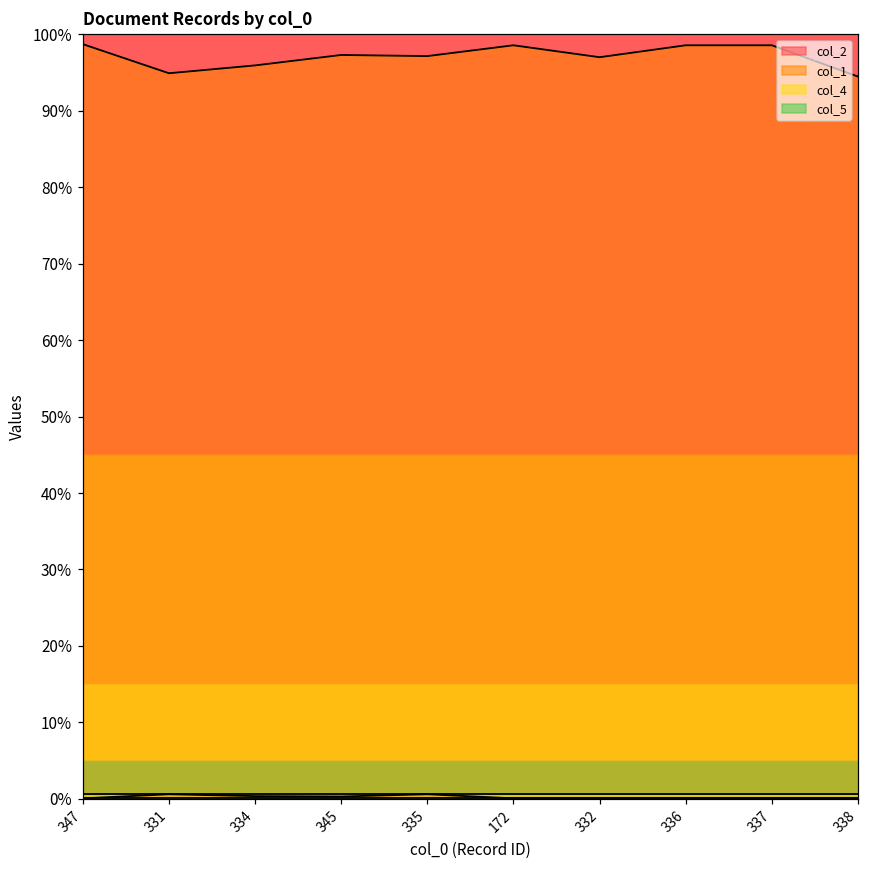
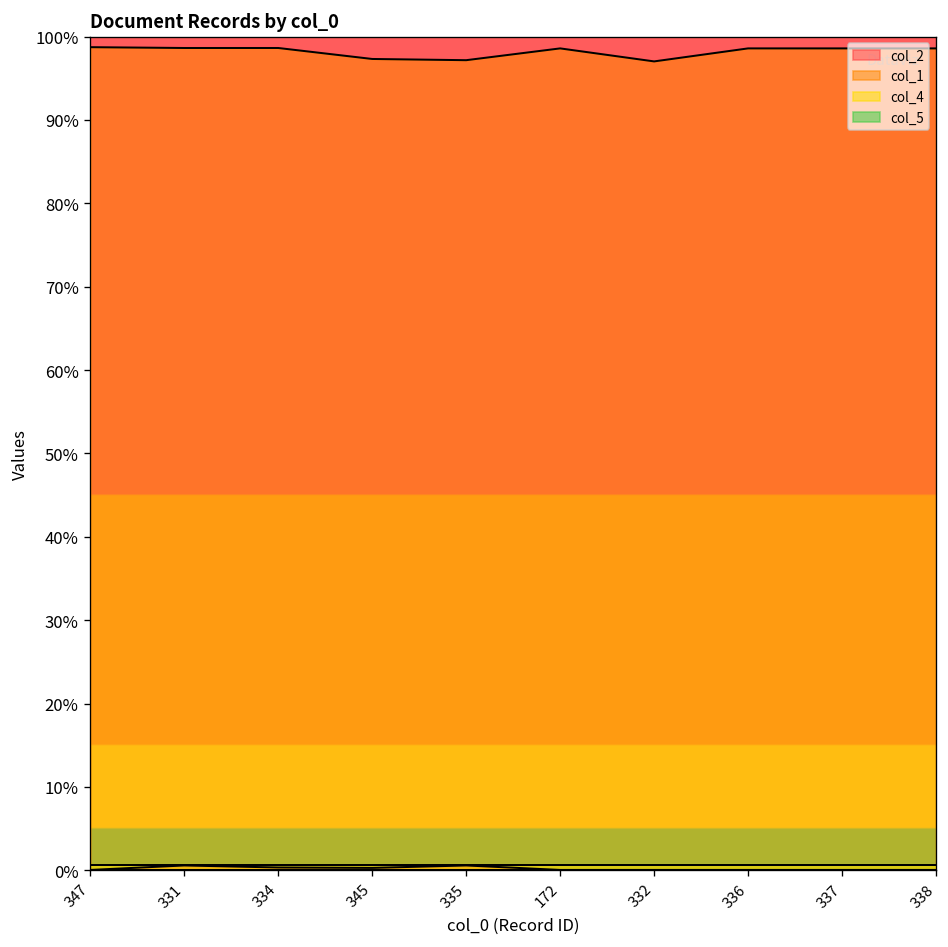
col_1, 331: 95% -> 99%
col_1, 334: 96% -> 99%
col_1, 338: 94% -> 99%
